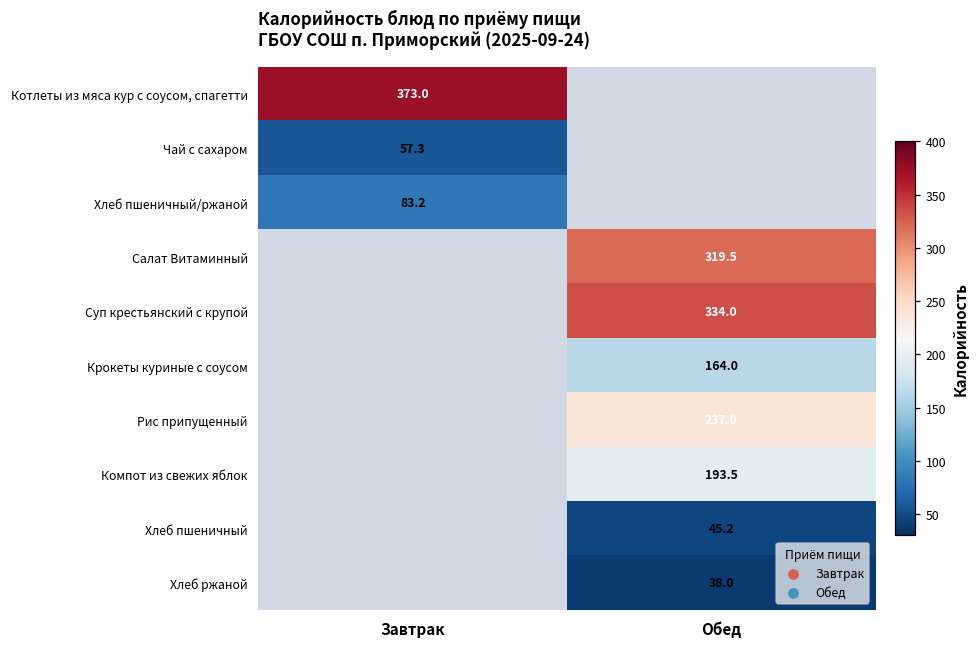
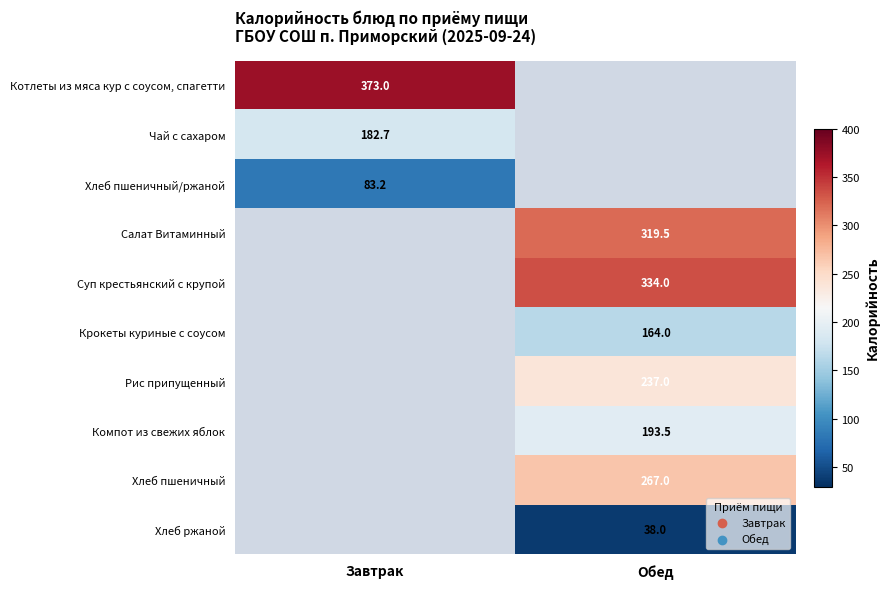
Чай с сахаром, Завтрак: 57.3 -> 182.7
Хлеб пшеничный, Обед: 45.2 -> 267.0
